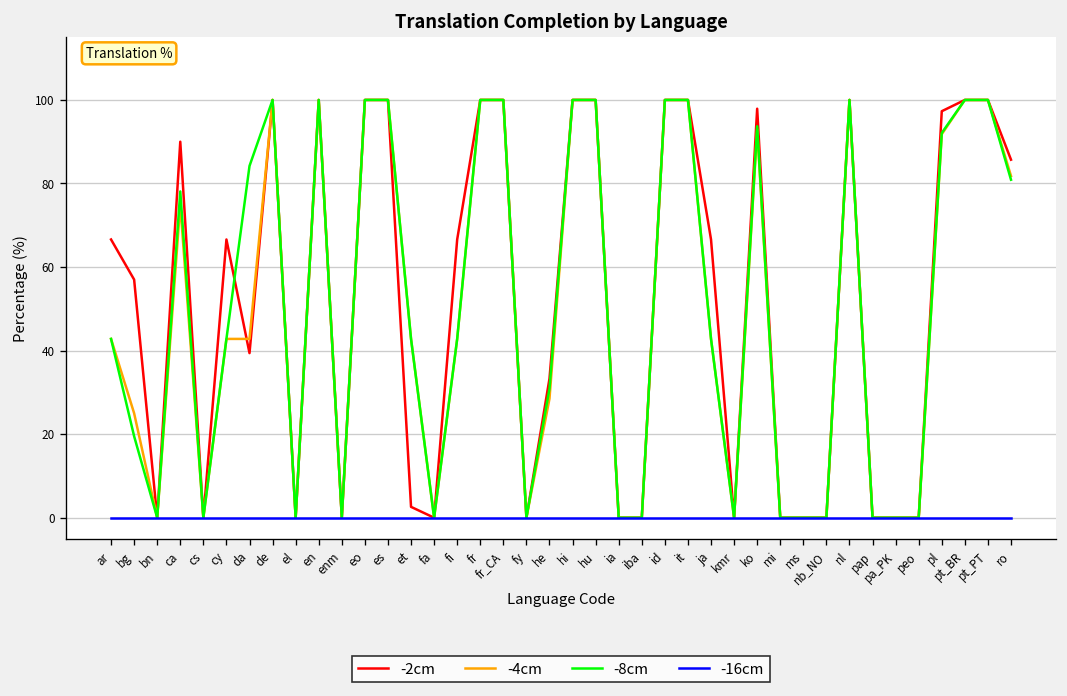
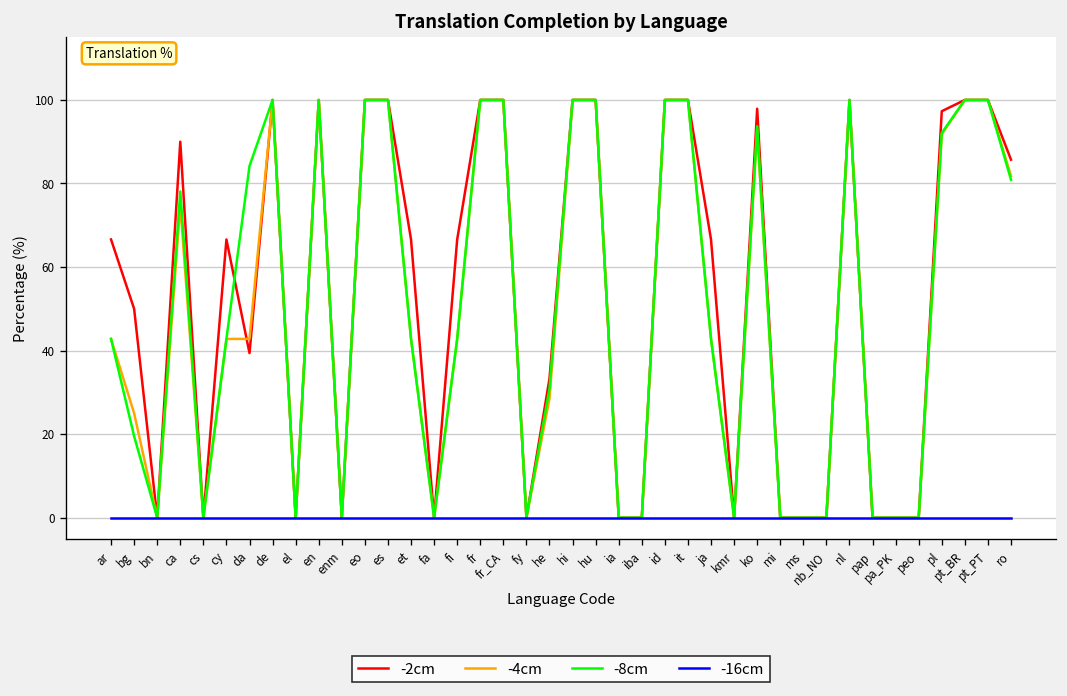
-2cm, bg: 57 -> 50
-2cm, et: 3 -> 67
